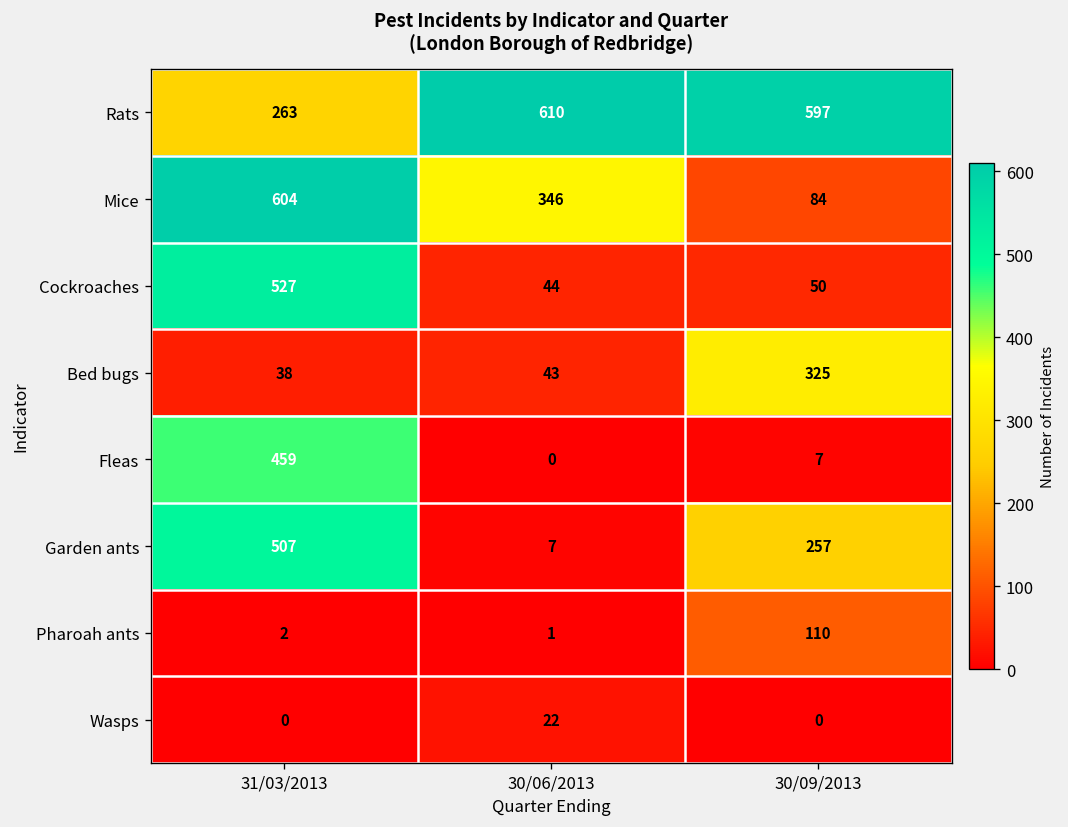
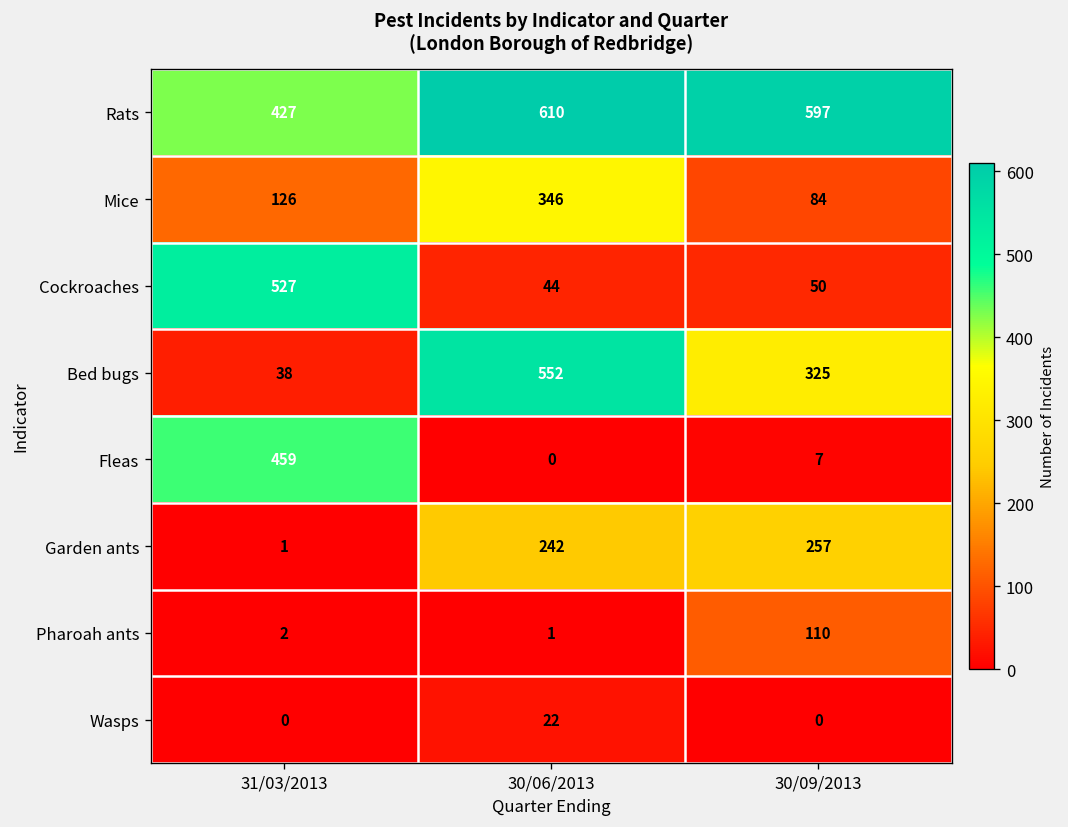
Rats, 31/03/2013: 263 -> 427
Mice, 31/03/2013: 604 -> 126
Bed bugs, 30/06/2013: 43 -> 552
Garden ants, 31/03/2013: 507 -> 1
Garden ants, 30/06/2013: 7 -> 242
